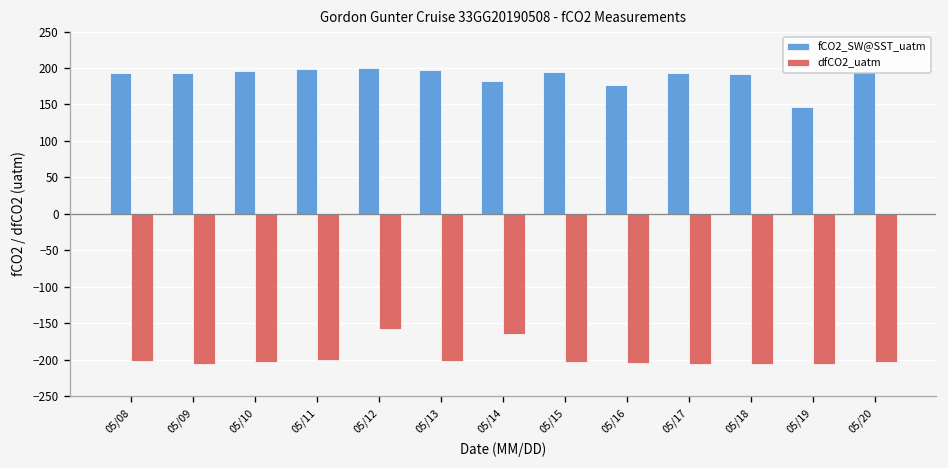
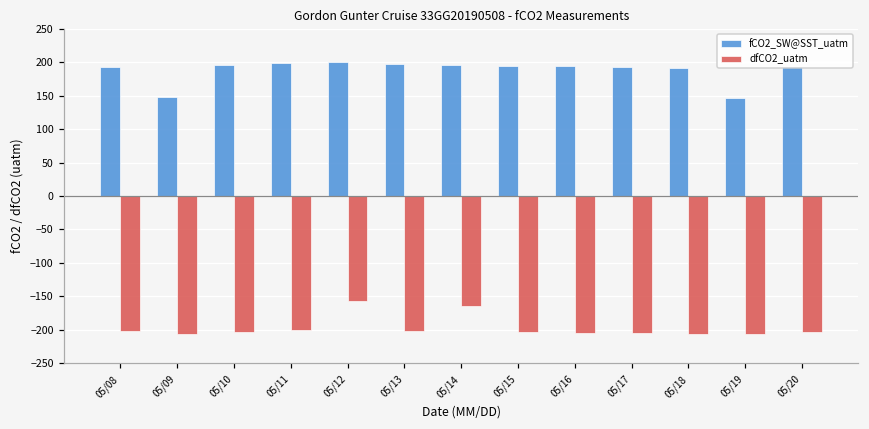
fCO2_SW@SST_uatm, 05/09: 190 -> 150
fCO2_SW@SST_uatm, 05/14: 180 -> 200
fCO2_SW@SST_uatm, 05/16: 180 -> 190
